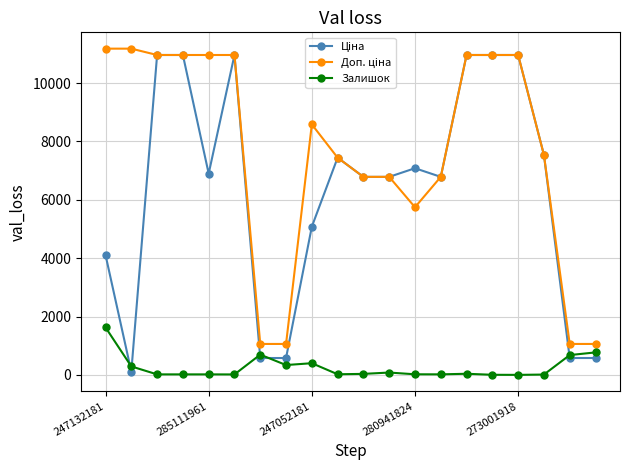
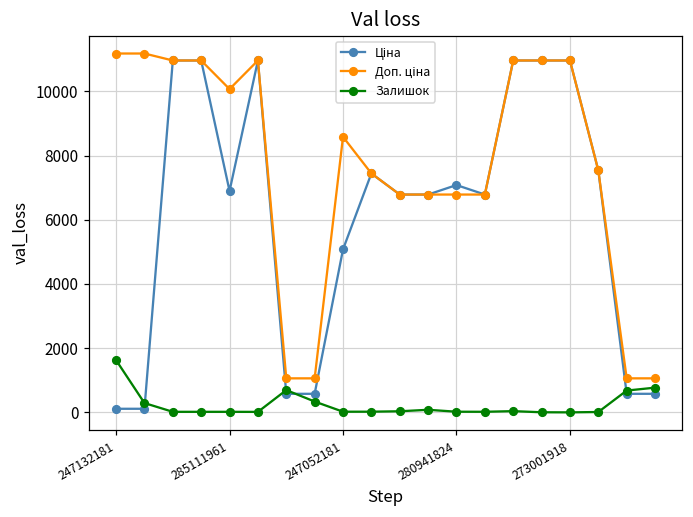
Ціна, 247132181: 4100 -> 100
Доп. ціна, 285111961: 11000 -> 10100
Залишок, 247052181: 400 -> 0
Доп. ціна, 280941824: 5700 -> 6800
